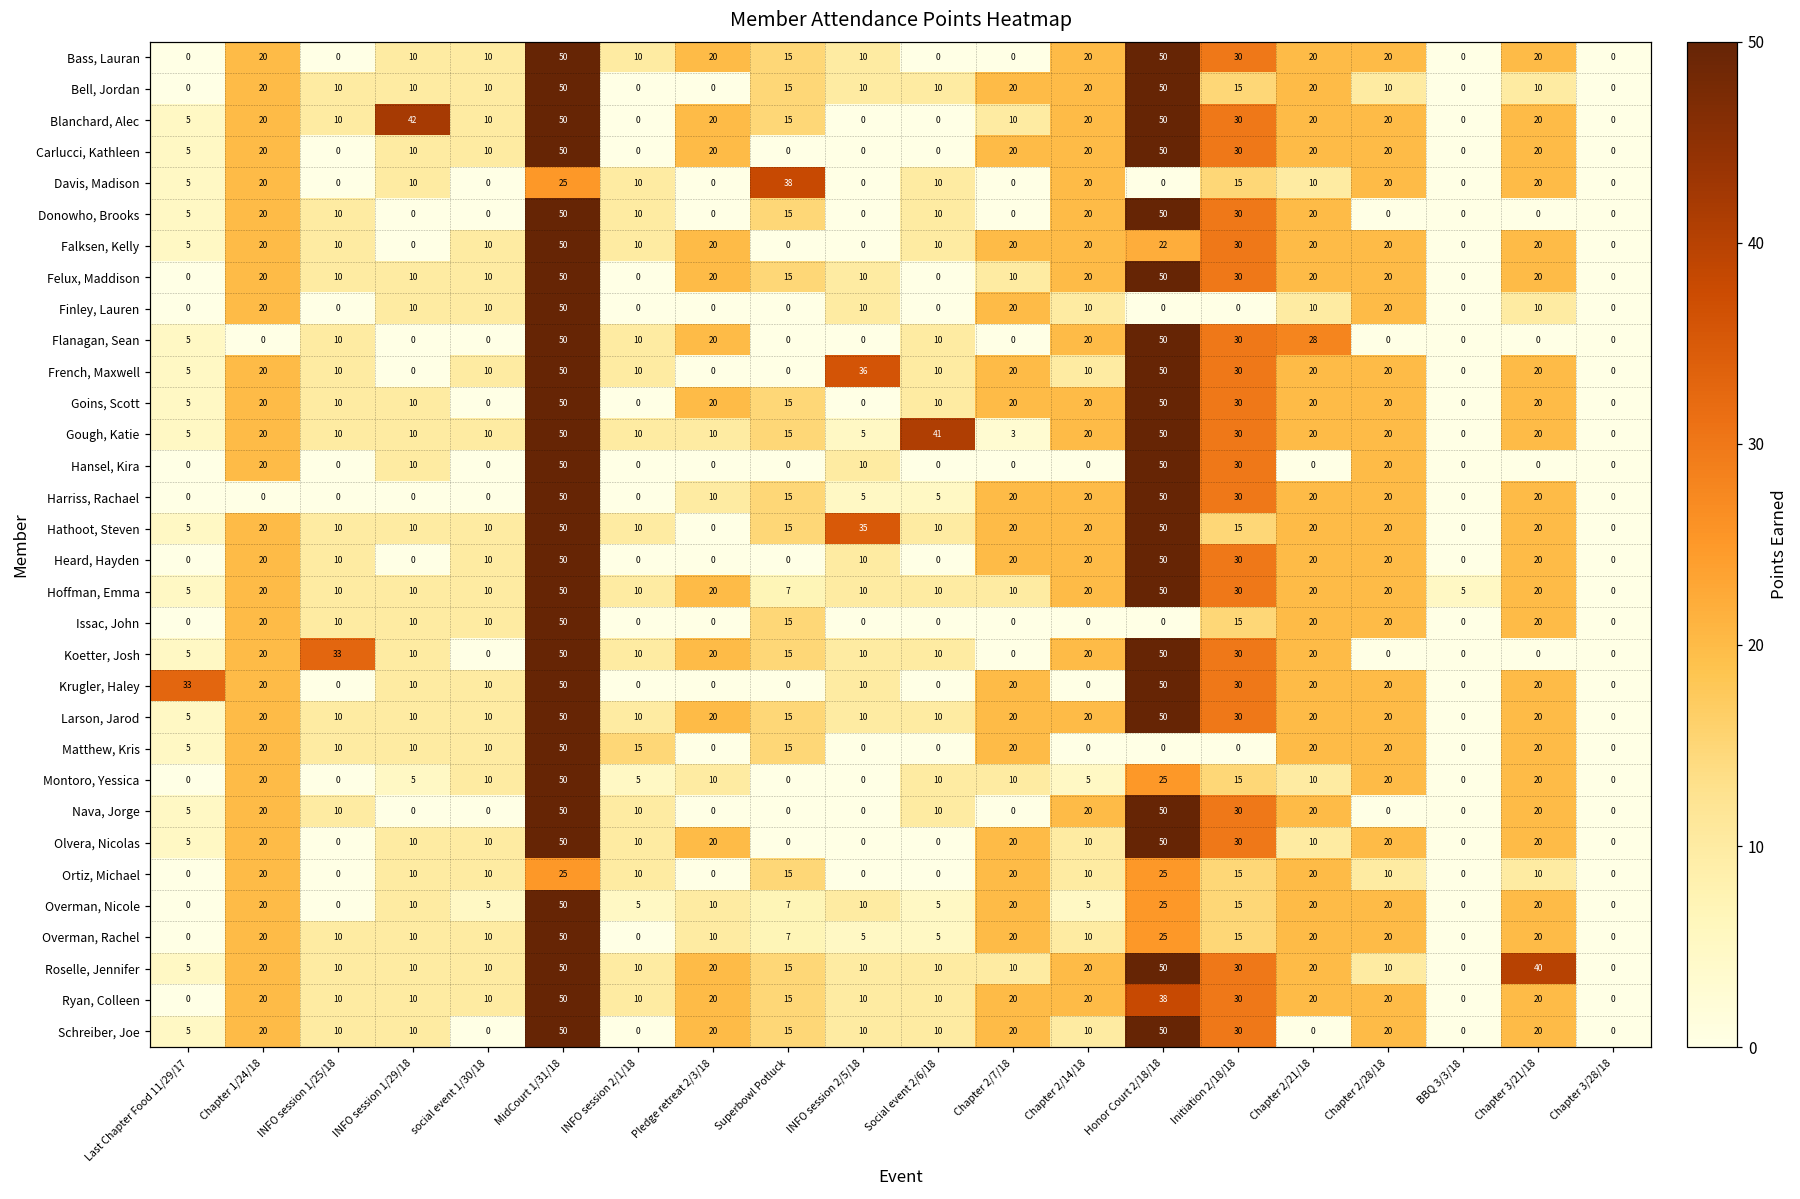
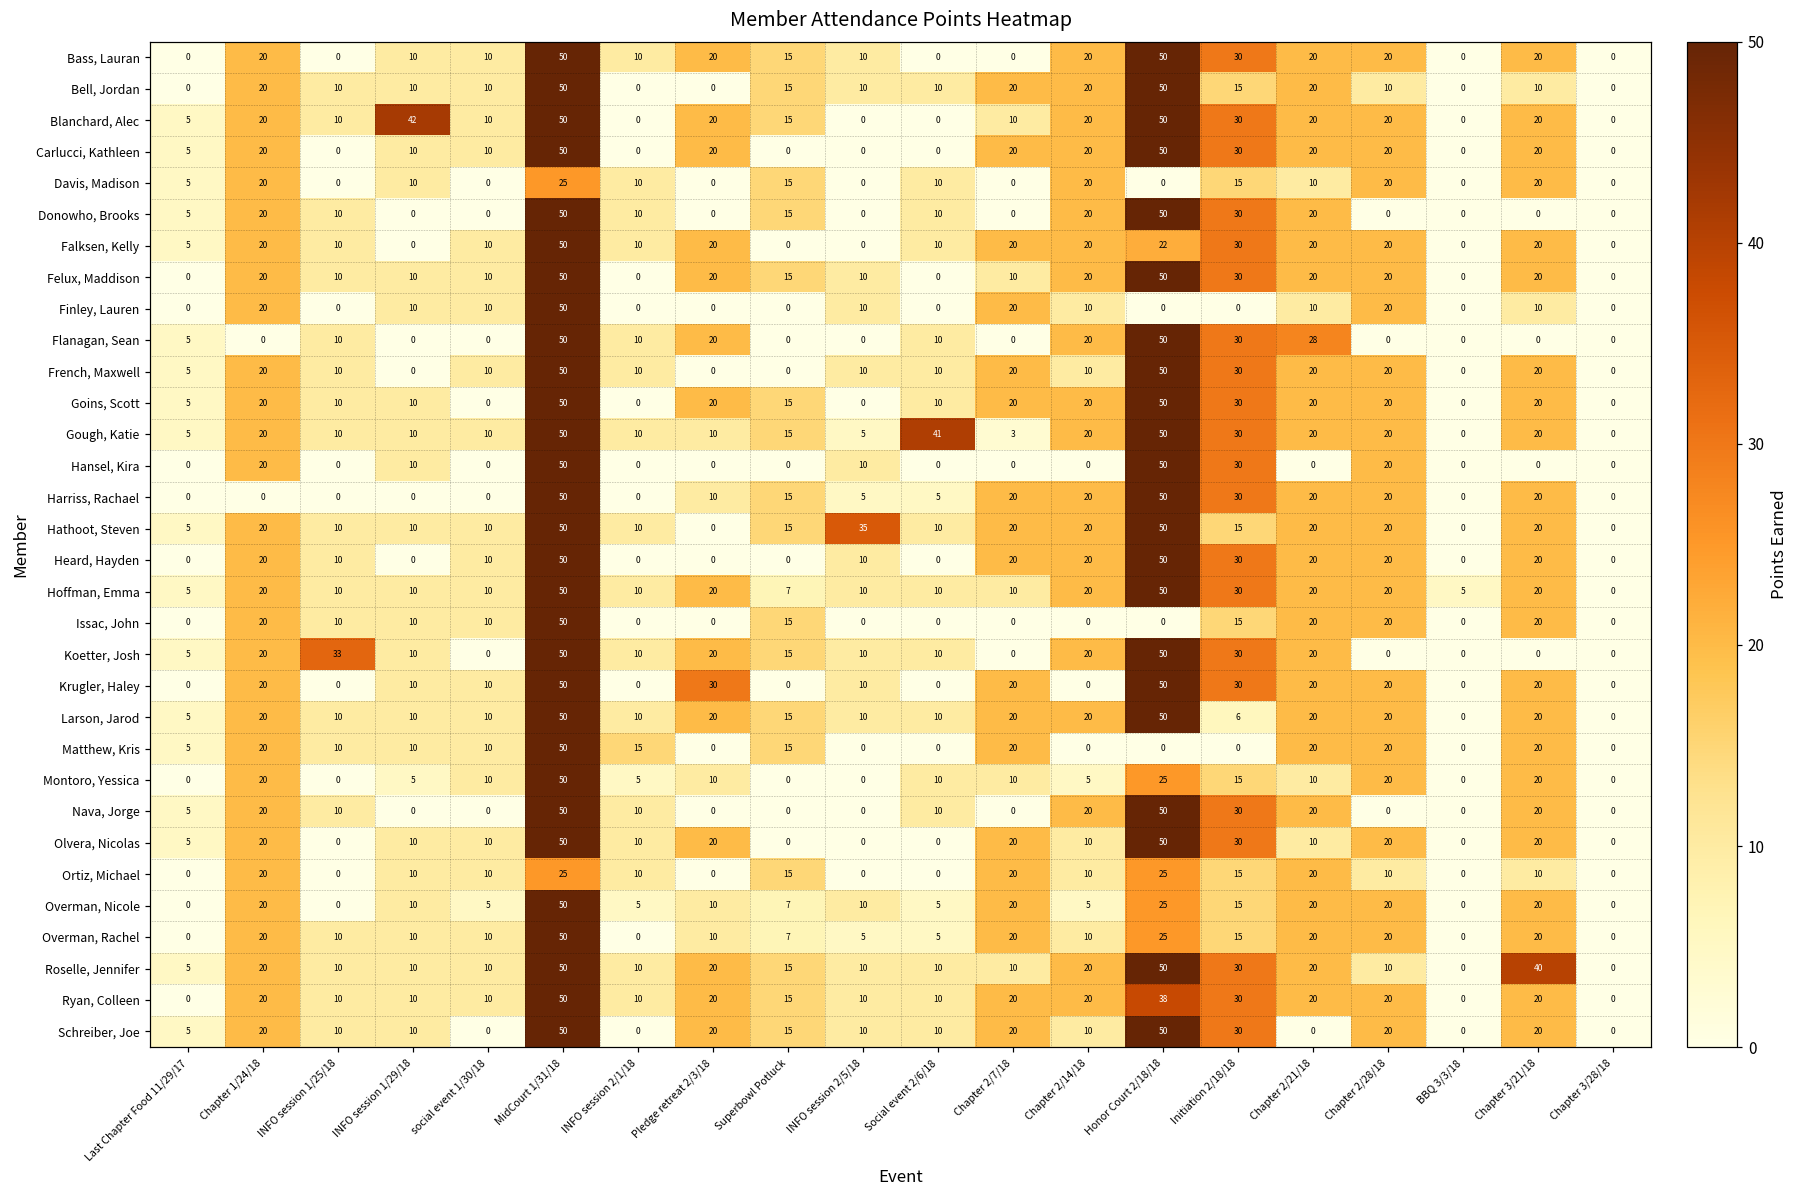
Davis, Madison, Superbowl Potluck: 38 -> 15
French, Maxwell, INFO session 2/5/18: 36 -> 10
Krugler, Haley, Last Chapter Food 11/29/17: 33 -> 0
Krugler, Haley, Pledge retreat 2/3/18: 0 -> 30
Larson, Jarod, Initiation 2/18/18: 30 -> 6
